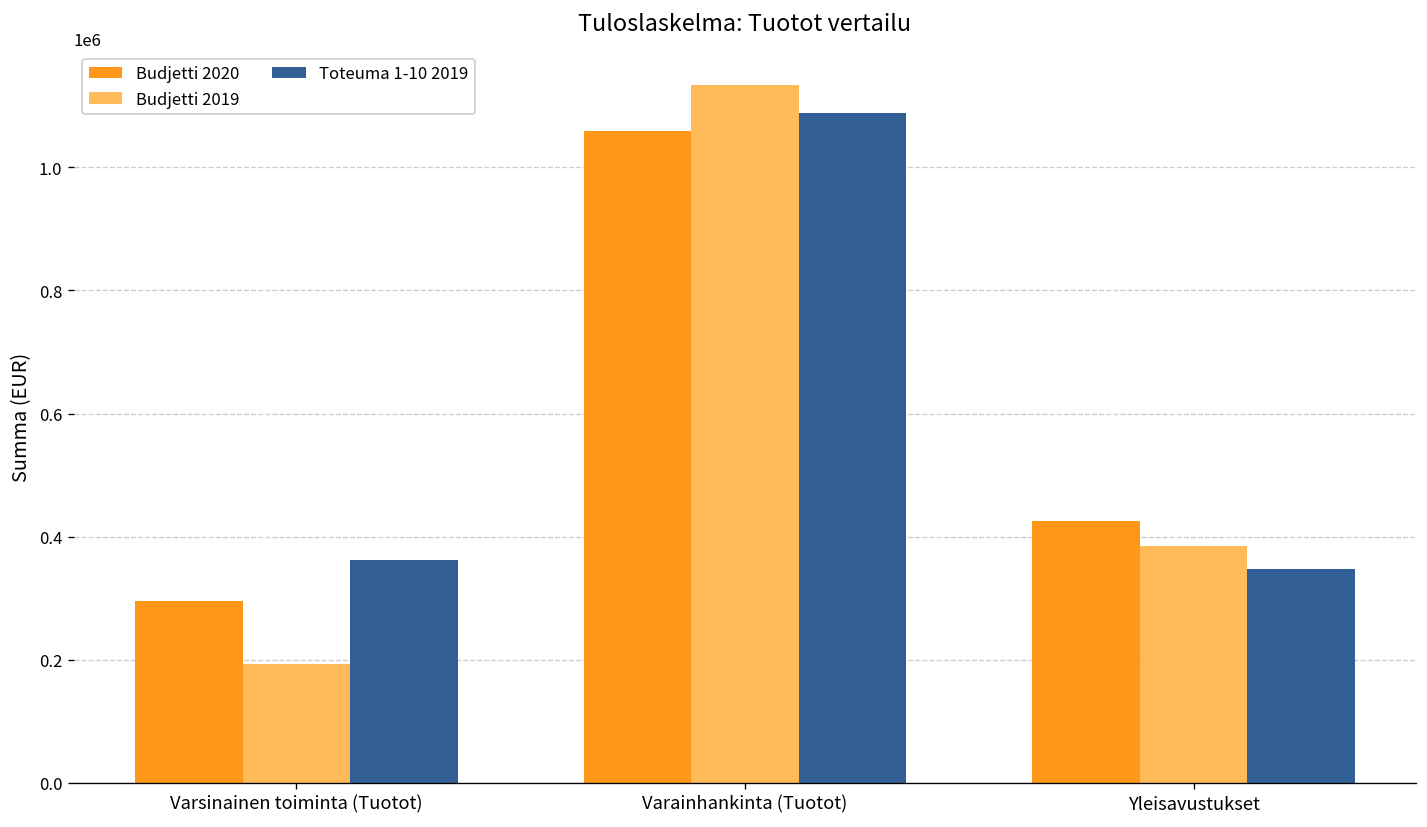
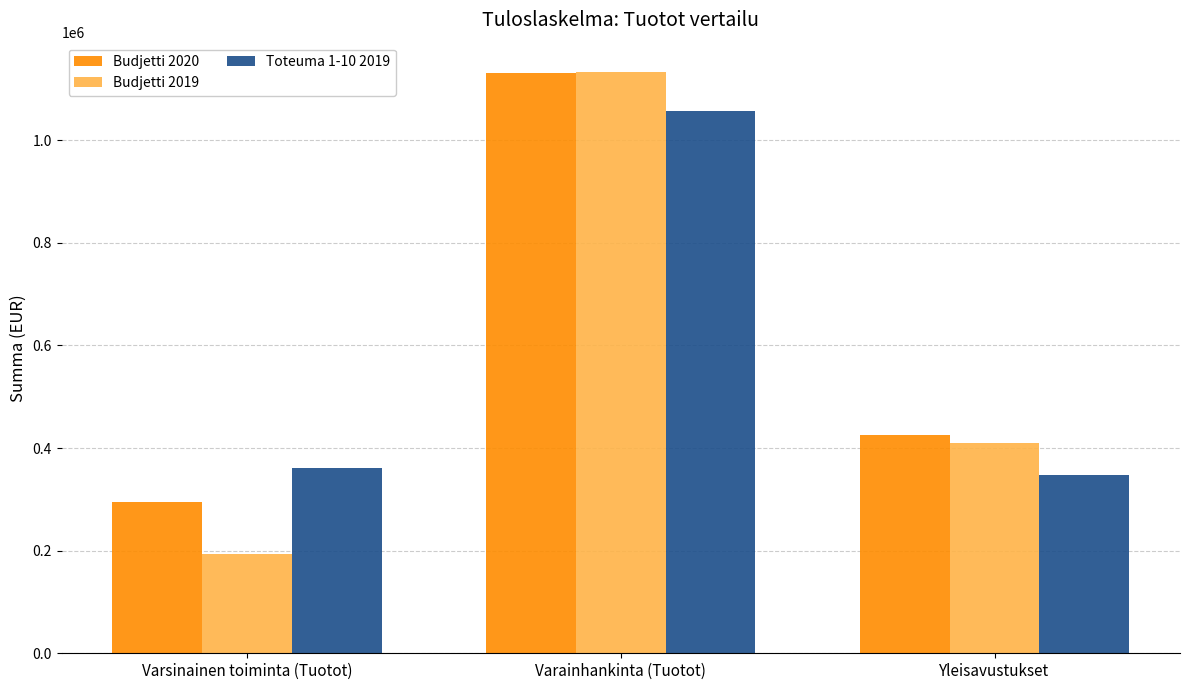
Budjetti 2020, Varainhankinta (Tuotot): 1060000 -> 1130000
Toteuma 1-10 2019, Varainhankinta (Tuotot): 1090000 -> 1060000
Budjetti 2019, Yleisavustukset: 390000 -> 410000
